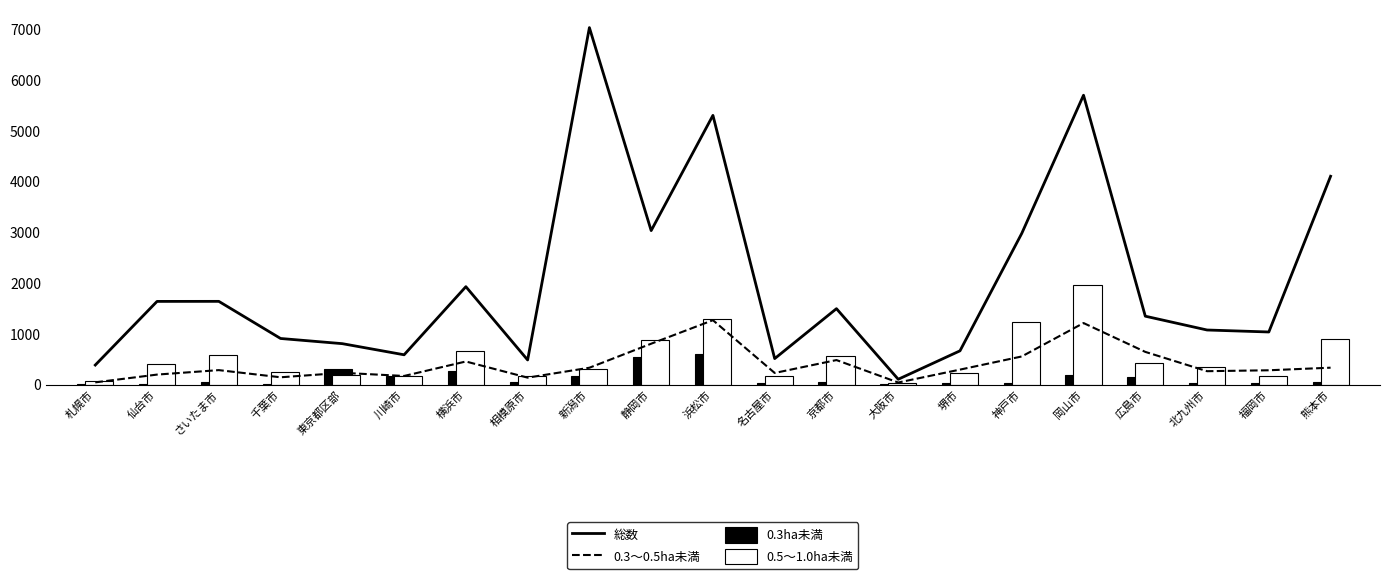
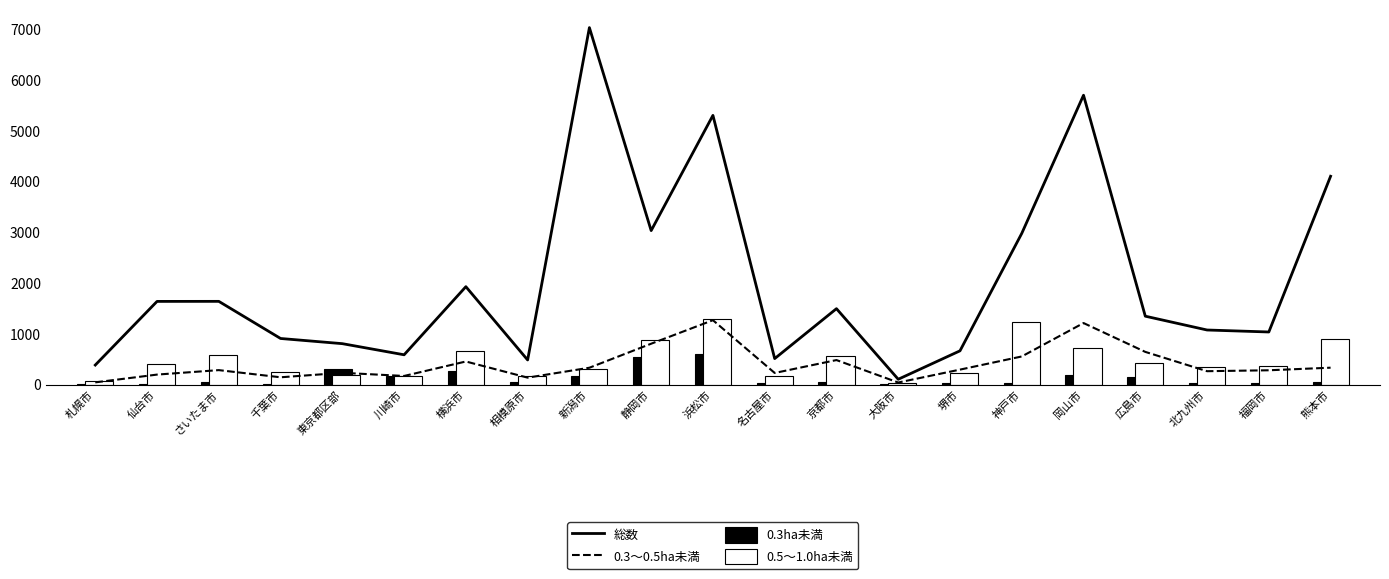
0.5～1.0ha未満, 岡山市: 2000 -> 700
0.5～1.0ha未満, 福岡市: 200 -> 400
